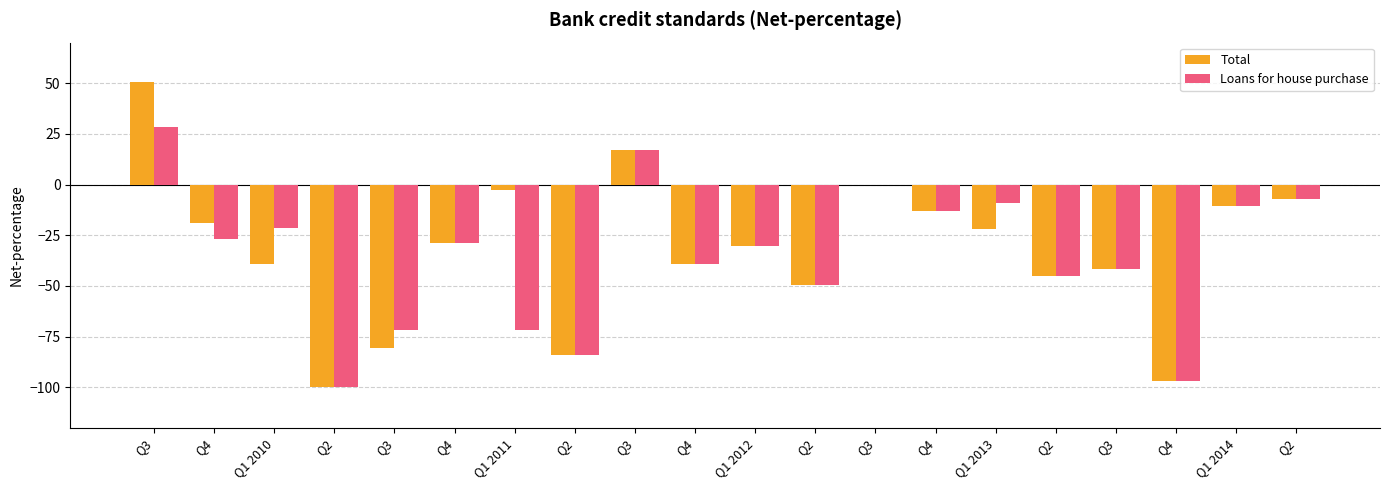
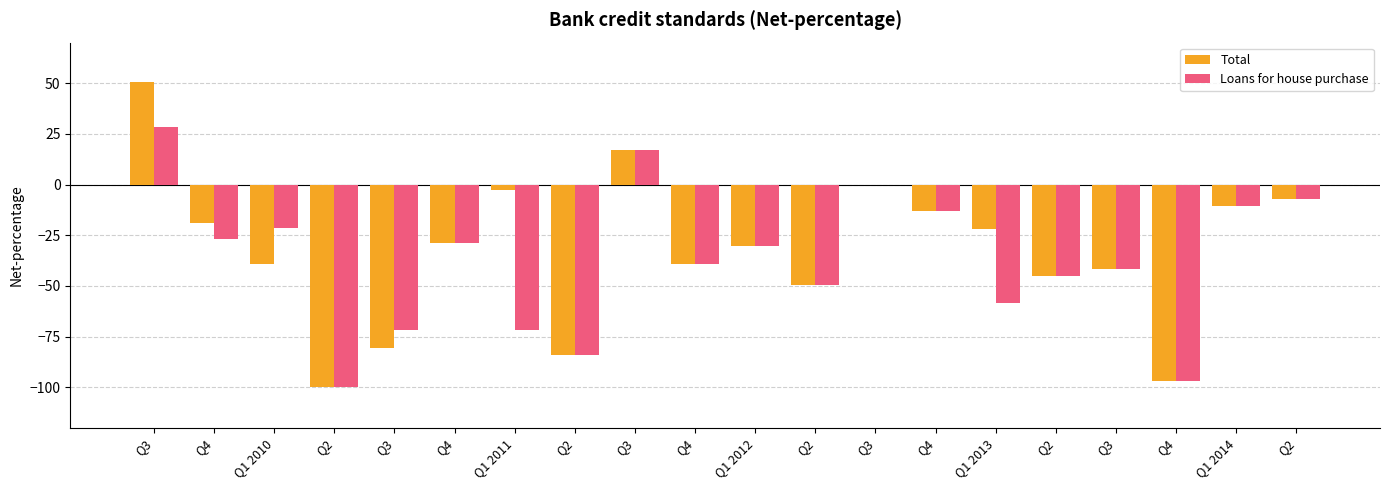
Loans for house purchase, Q1 2013: -9 -> -58
